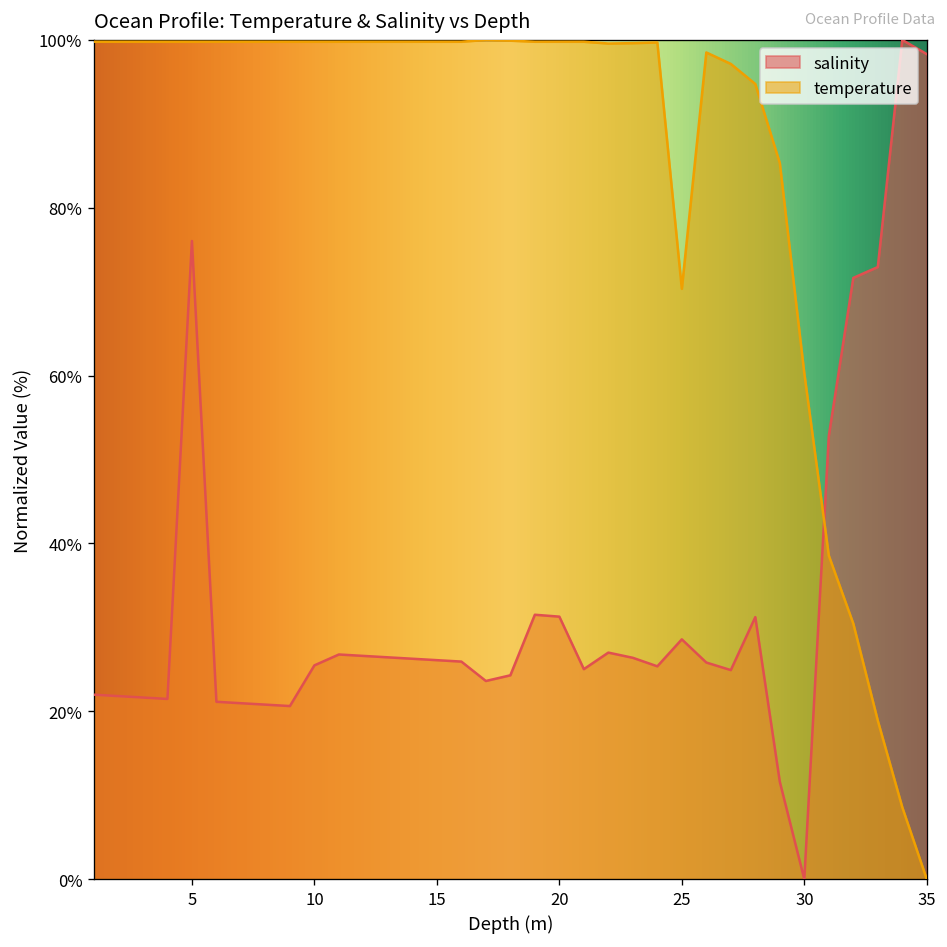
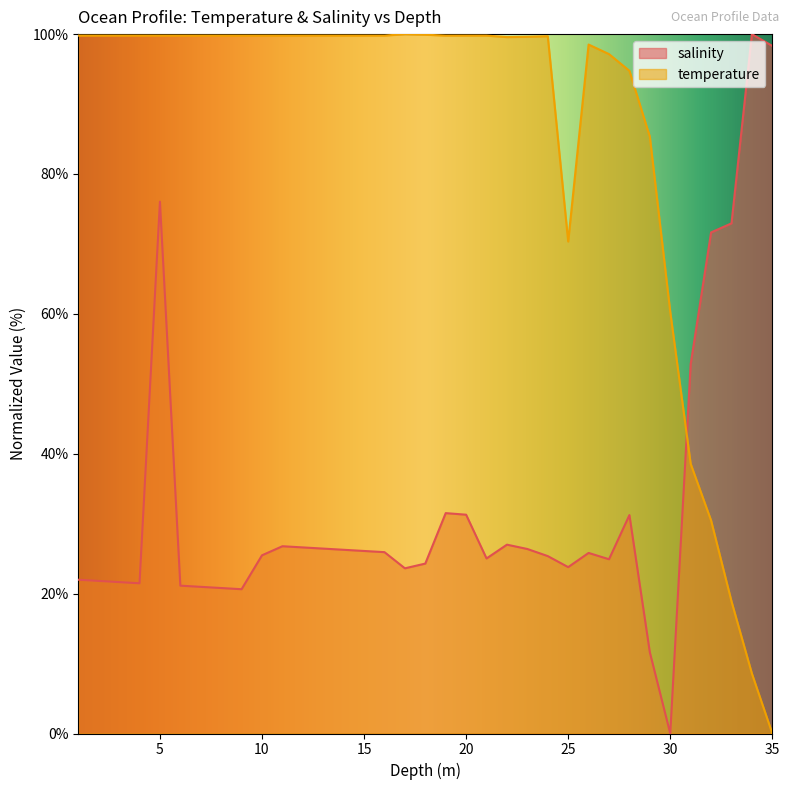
salinity, 25: 29% -> 24%
